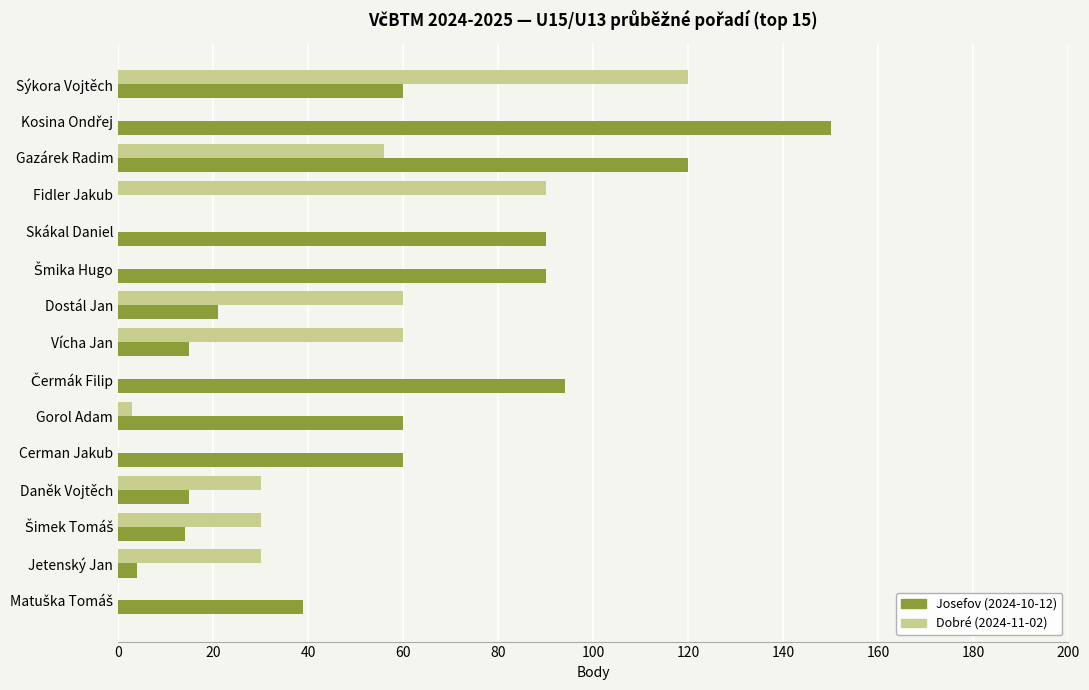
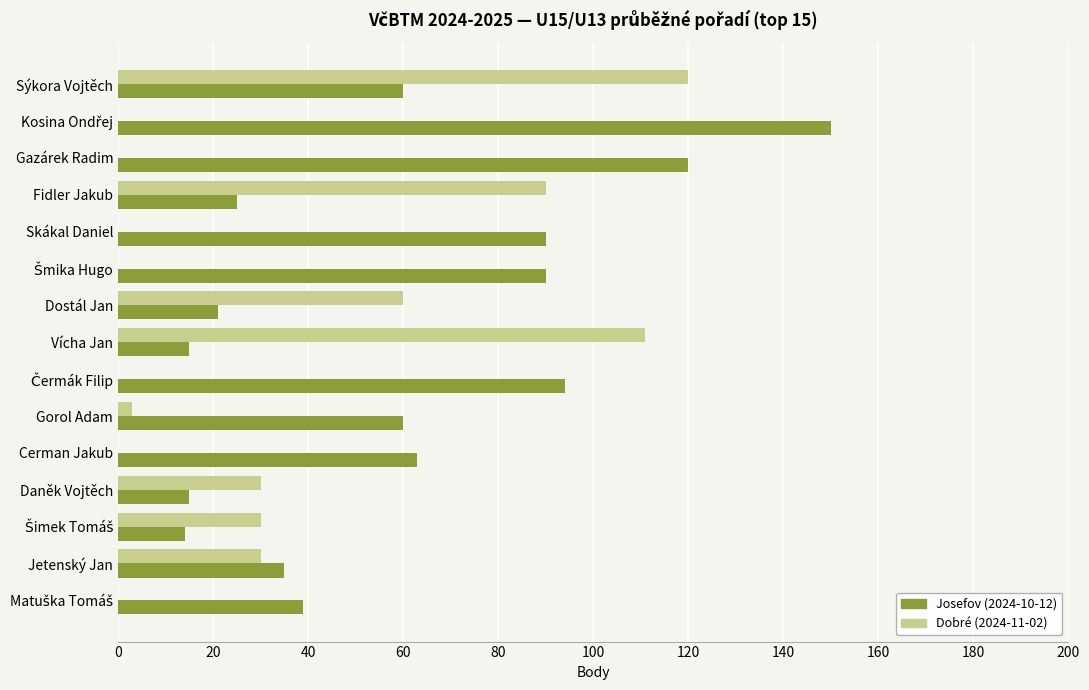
Dobré (2024-11-02), Gazárek Radim: 56 -> 0
Josefov (2024-10-12), Fidler Jakub: 0 -> 25
Dobré (2024-11-02), Vícha Jan: 60 -> 111
Josefov (2024-10-12), Cerman Jakub: 60 -> 63
Josefov (2024-10-12), Jetenský Jan: 4 -> 35
